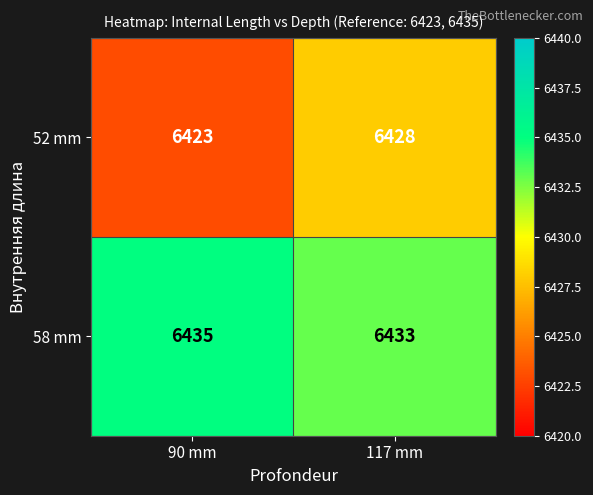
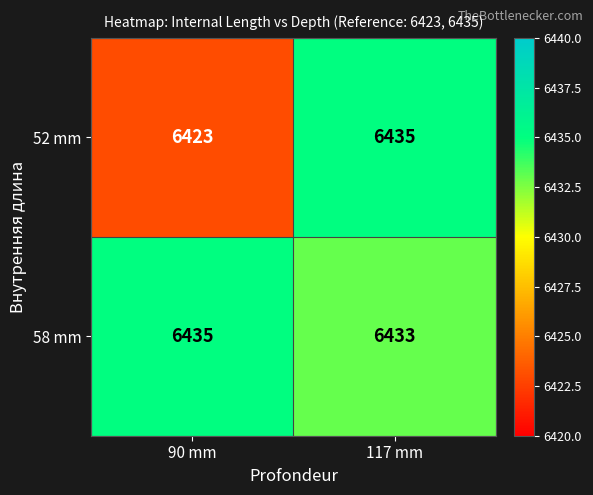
52 mm, 117 mm: 6428 -> 6435
